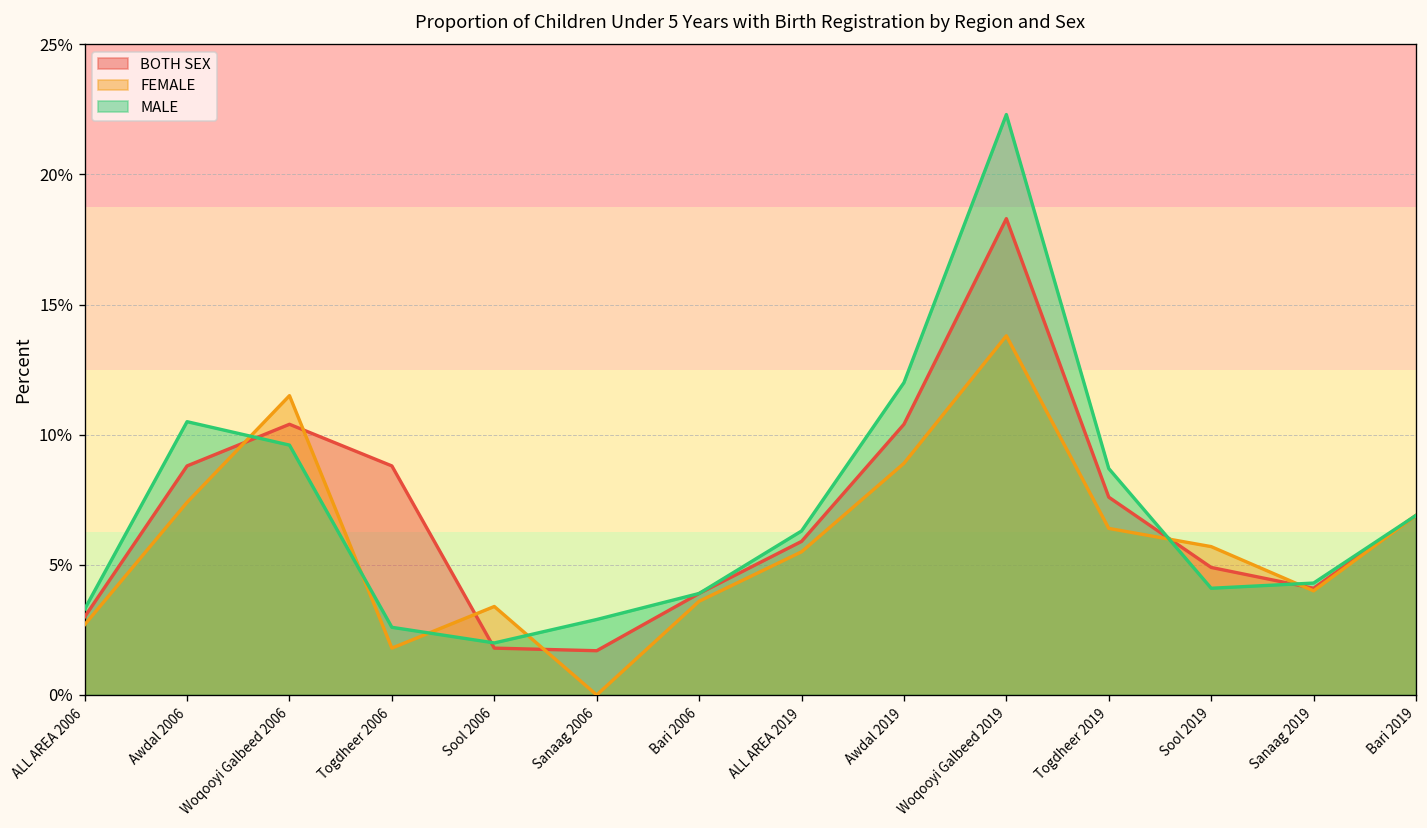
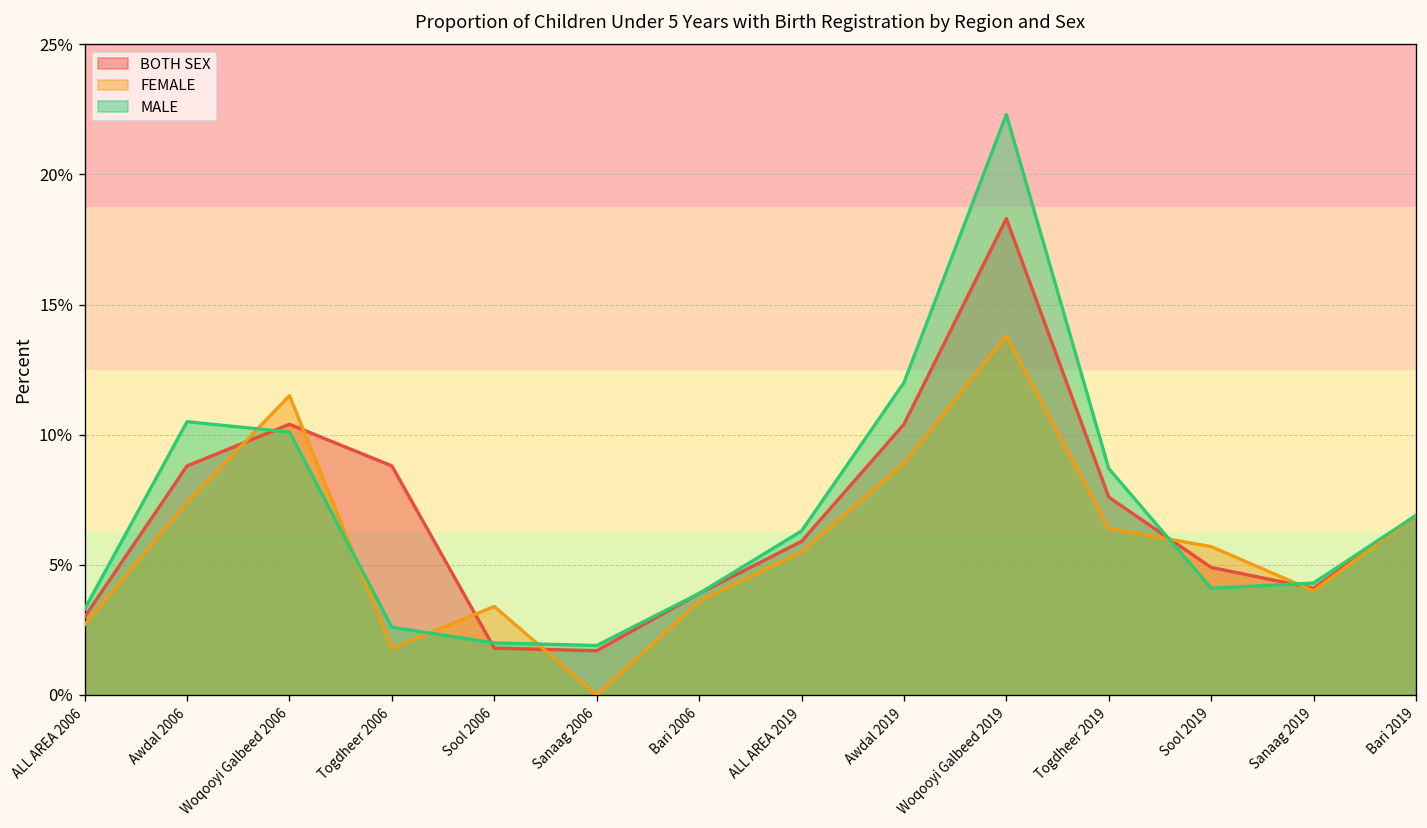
MALE, Woqooyi Galbeed 2006: 9.6% -> 10.1%
MALE, Sanaag 2006: 2.9% -> 1.9%
